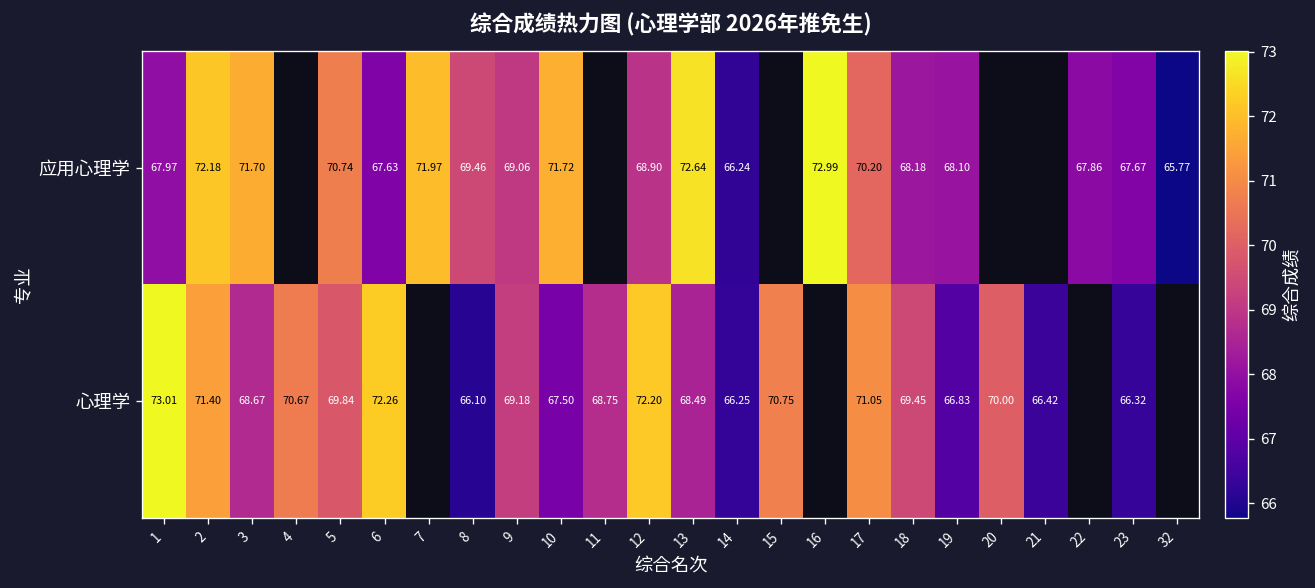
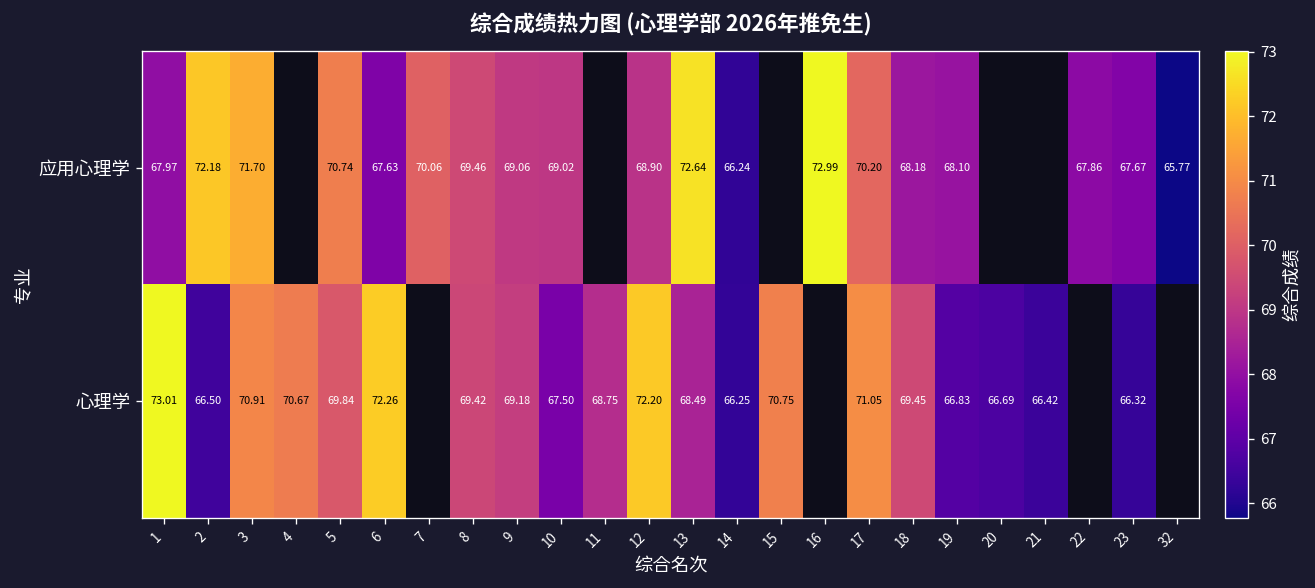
应用心理学, 7: 71.97 -> 70.06
应用心理学, 10: 71.72 -> 69.02
心理学, 2: 71.40 -> 66.50
心理学, 3: 68.67 -> 70.91
心理学, 8: 66.10 -> 69.42
心理学, 20: 70.00 -> 66.69
